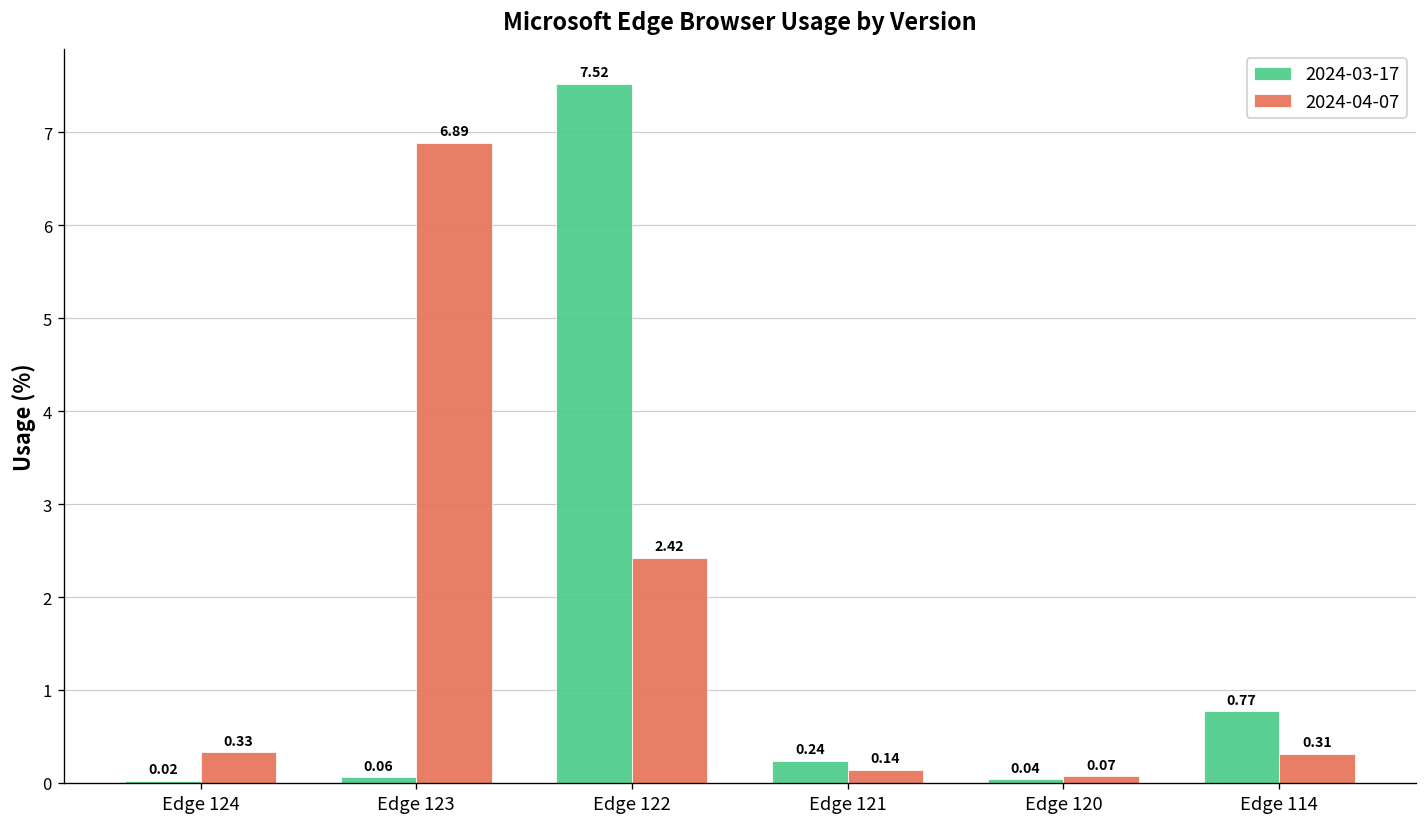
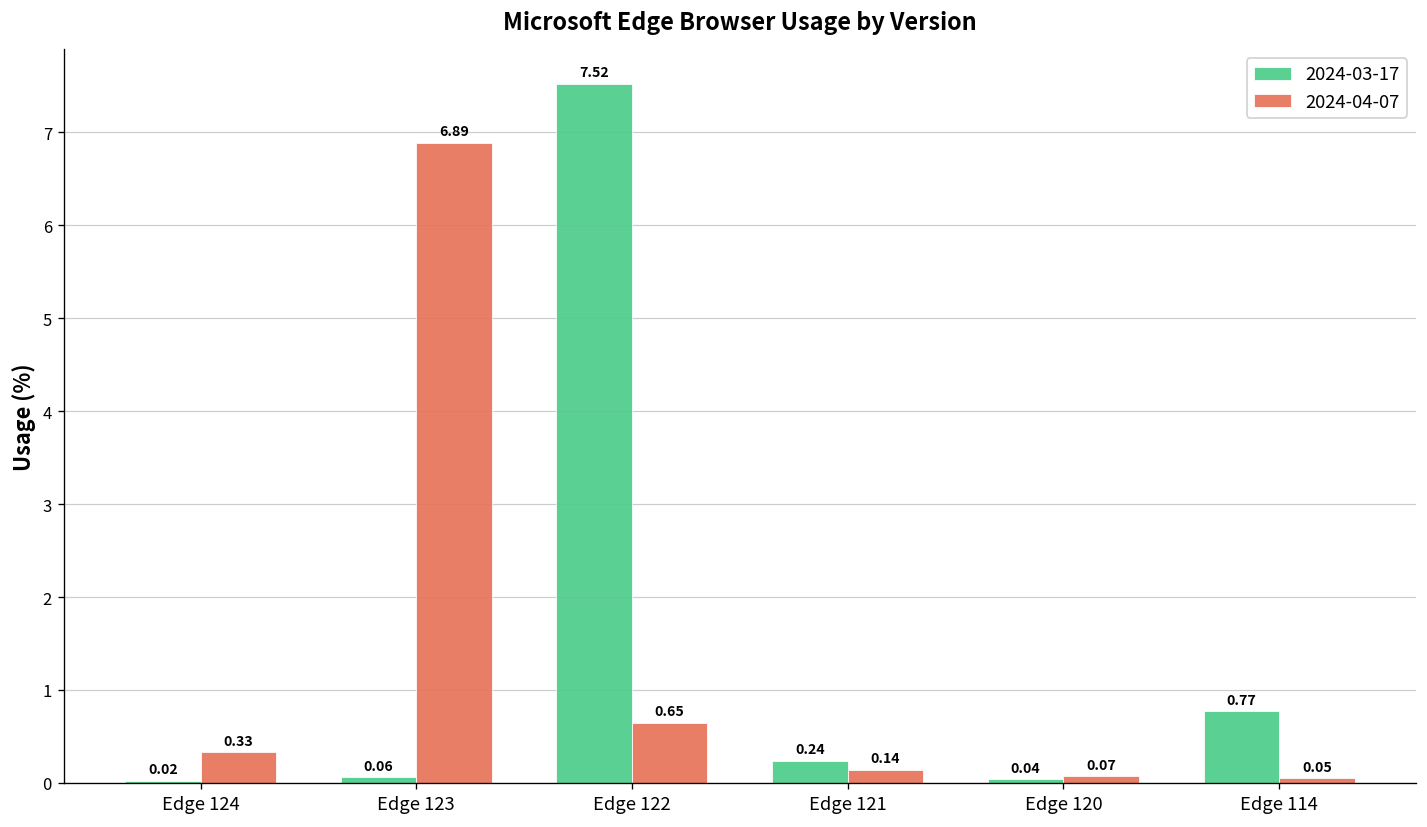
2024-04-07, Edge 122: 2.42 -> 0.65
2024-04-07, Edge 114: 0.31 -> 0.05
